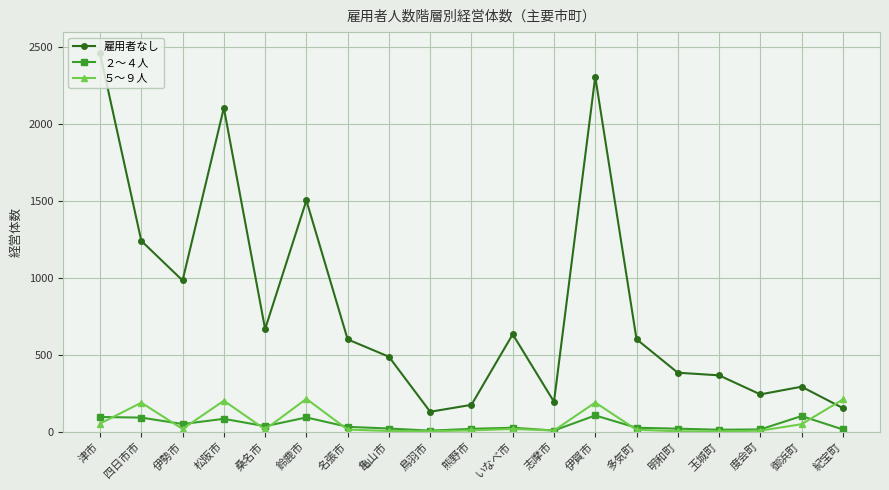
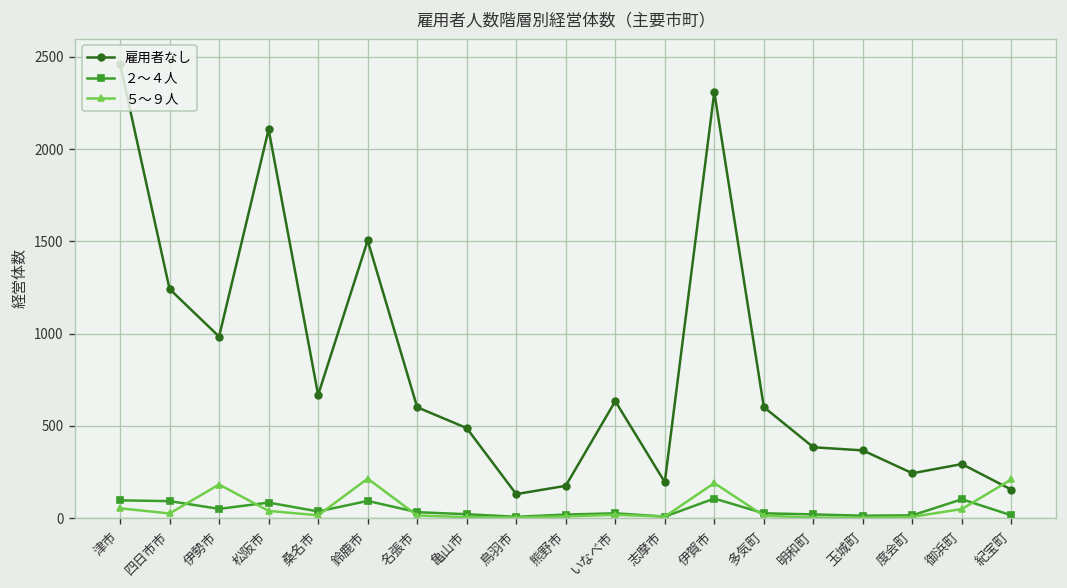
５〜９人, 四日市市: 190 -> 30
５〜９人, 伊勢市: 20 -> 180
５〜９人, 松阪市: 200 -> 40
